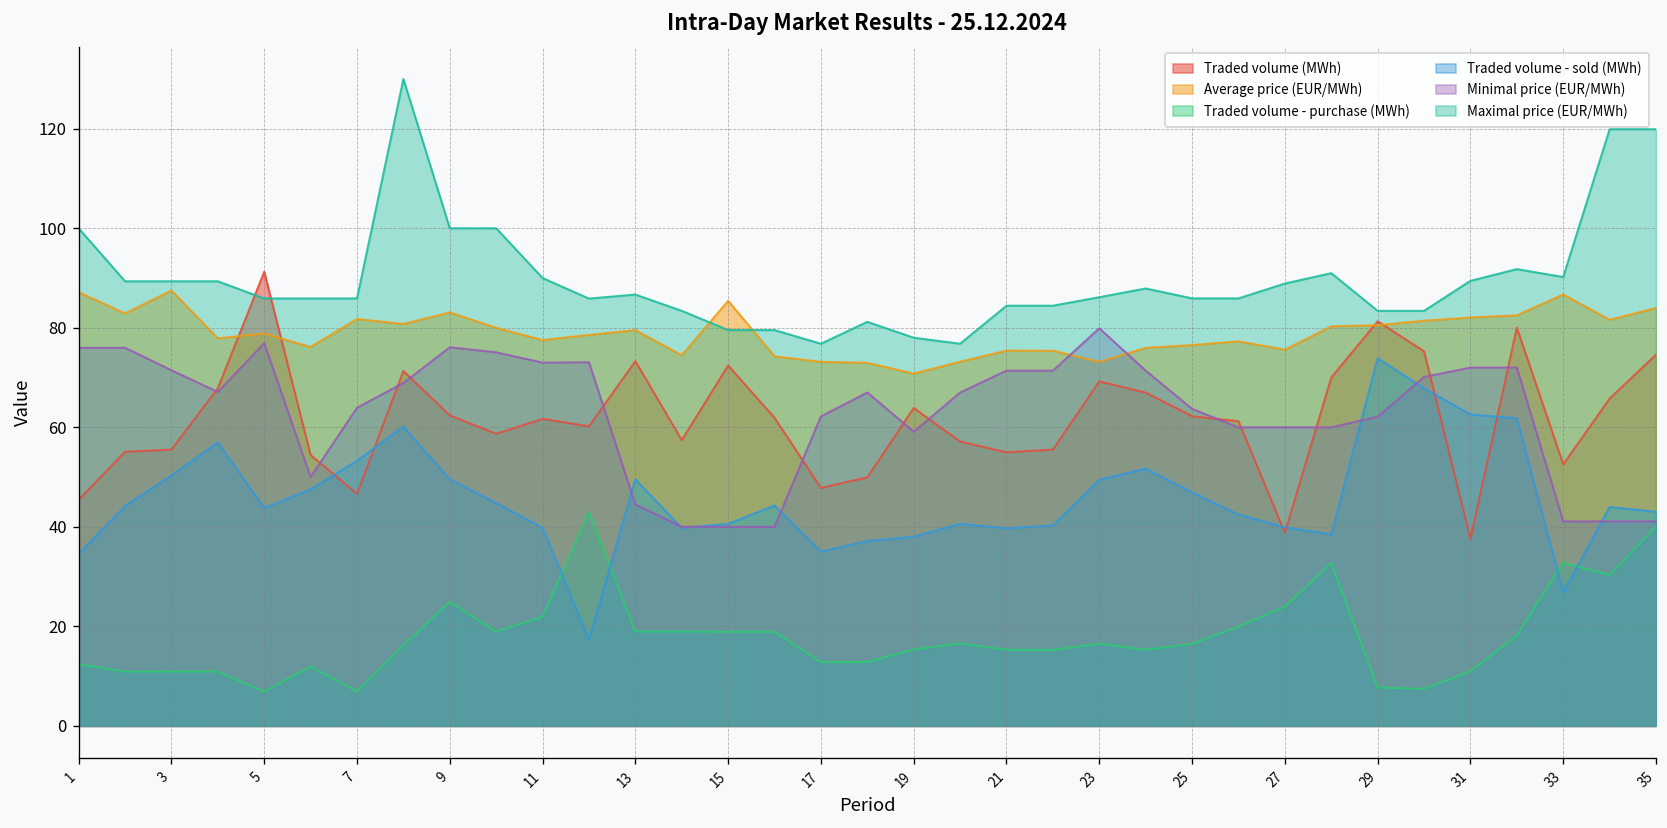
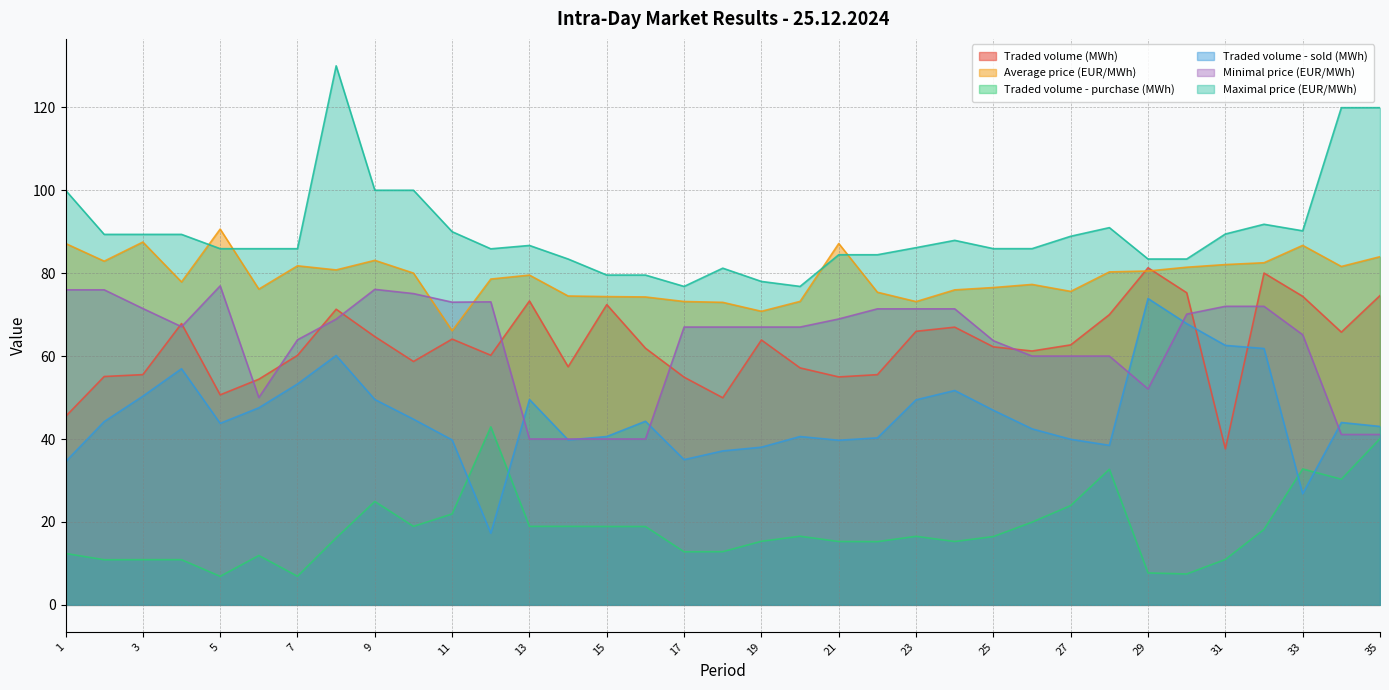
Traded volume (MWh), 5: 91 -> 51
Average price (EUR/MWh), 5: 79 -> 91
Traded volume (MWh), 7: 47 -> 60
Traded volume (MWh), 9: 62 -> 65
Traded volume (MWh), 11: 62 -> 64
Average price (EUR/MWh), 11: 78 -> 66
Minimal price (EUR/MWh), 13: 45 -> 40
Average price (EUR/MWh), 15: 85 -> 74
Traded volume (MWh), 17: 48 -> 55
Minimal price (EUR/MWh), 17: 62 -> 67
Minimal price (EUR/MWh), 19: 59 -> 67
Average price (EUR/MWh), 21: 75 -> 87
Minimal price (EUR/MWh), 21: 71 -> 69
Traded volume (MWh), 23: 69 -> 66
Minimal price (EUR/MWh), 23: 80 -> 71
Traded volume (MWh), 27: 39 -> 63
Minimal price (EUR/MWh), 29: 62 -> 52
Traded volume (MWh), 33: 53 -> 74
Minimal price (EUR/MWh), 33: 41 -> 65
